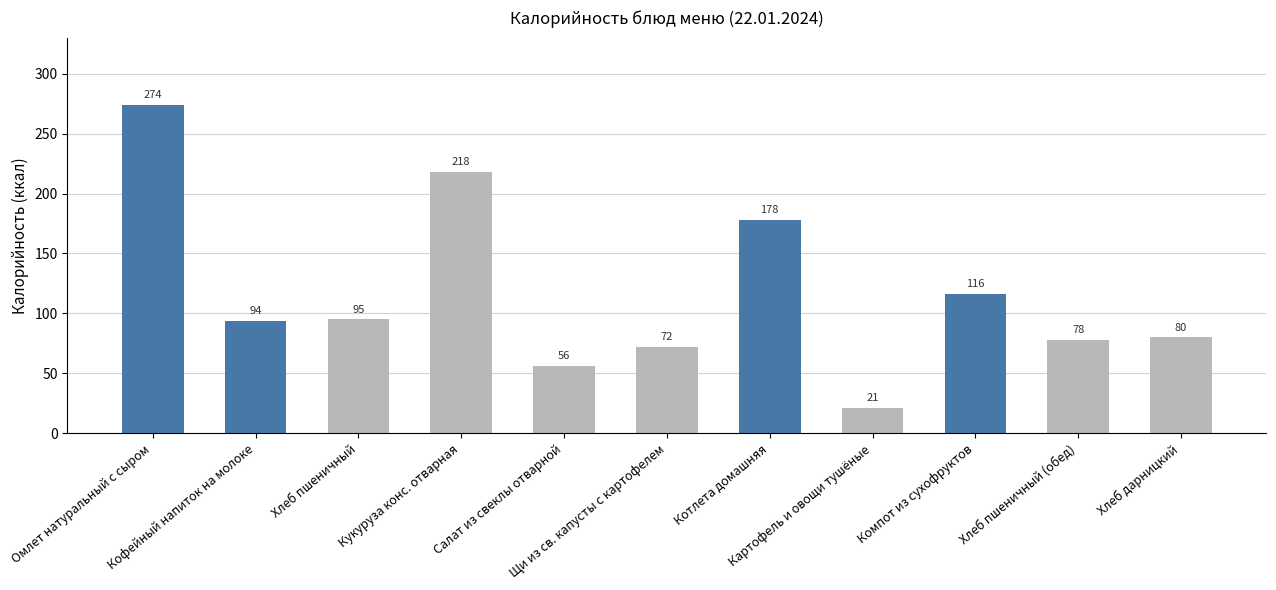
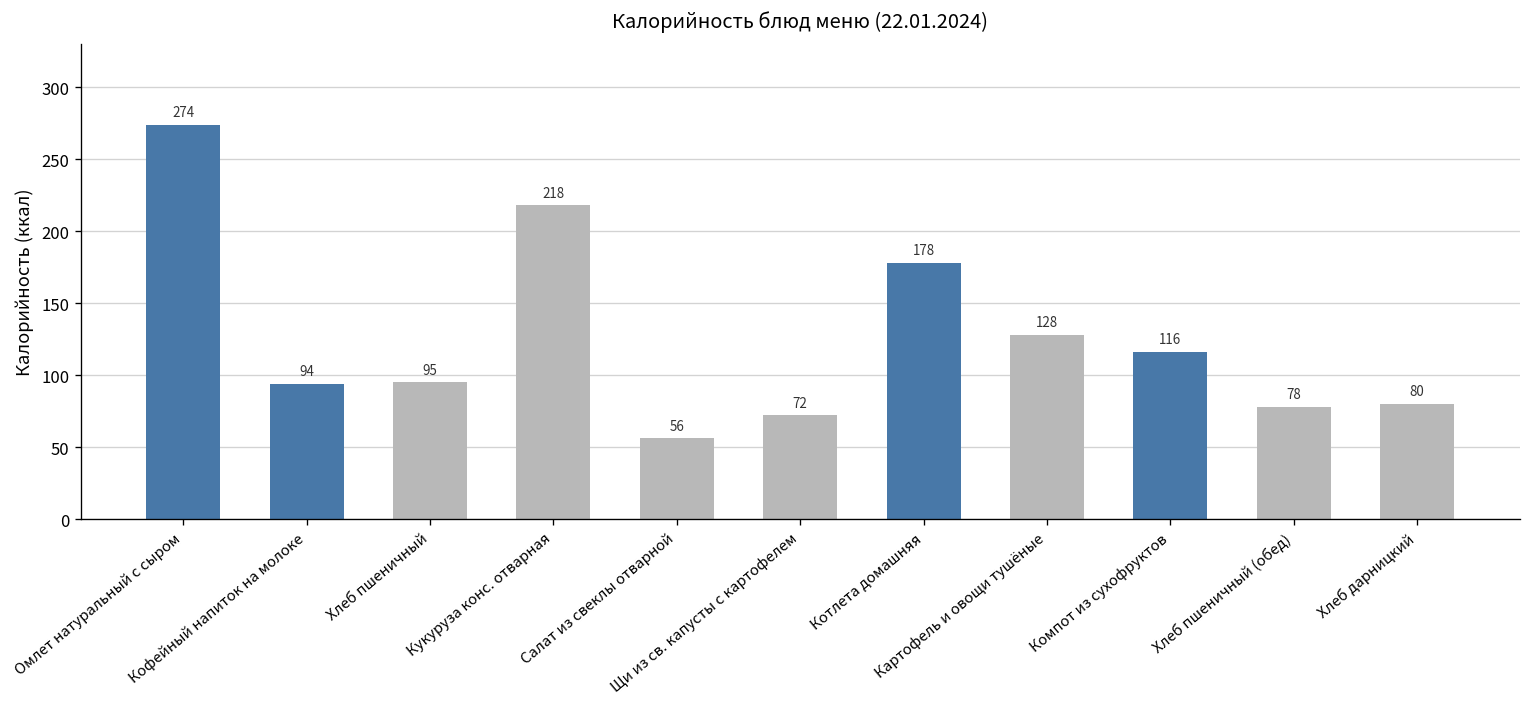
Картофель и овощи тушёные: 21 -> 128
